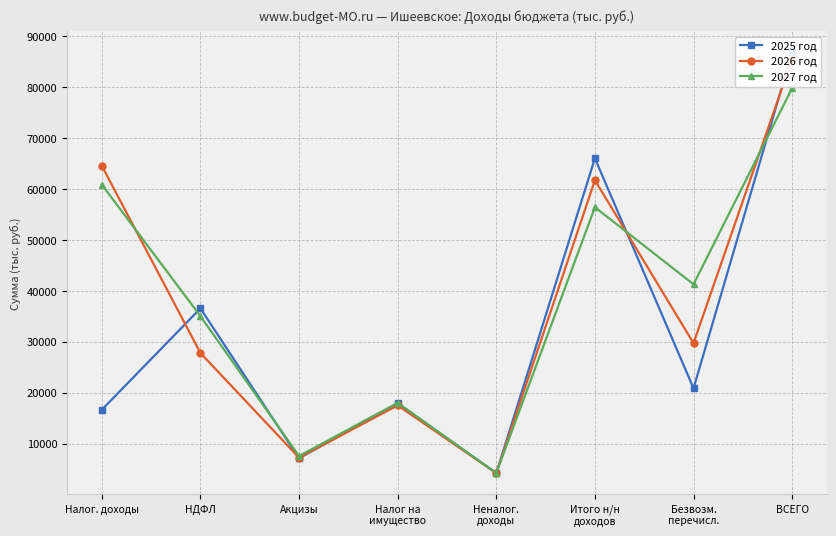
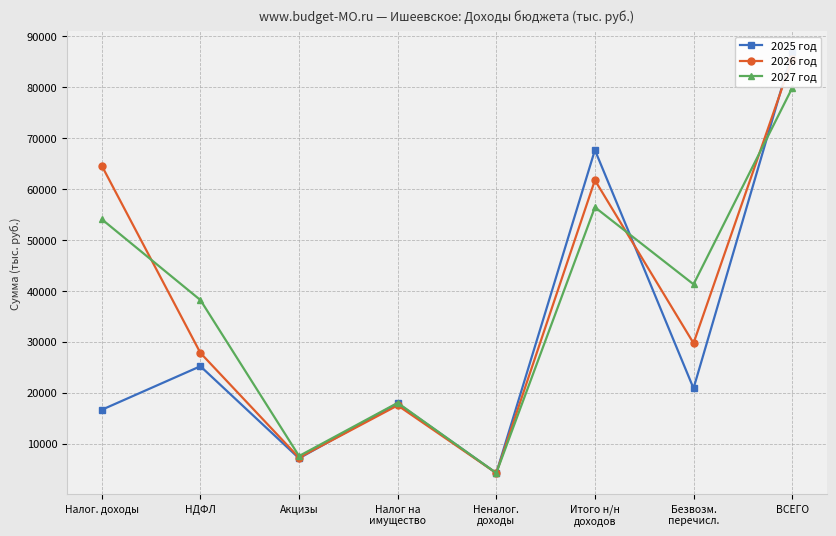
2027 год, Налог. доходы: 61000 -> 54000
2025 год, НДФЛ: 37000 -> 25000
2027 год, НДФЛ: 35000 -> 38000
2025 год, Итого н/н доходов: 66000 -> 68000
